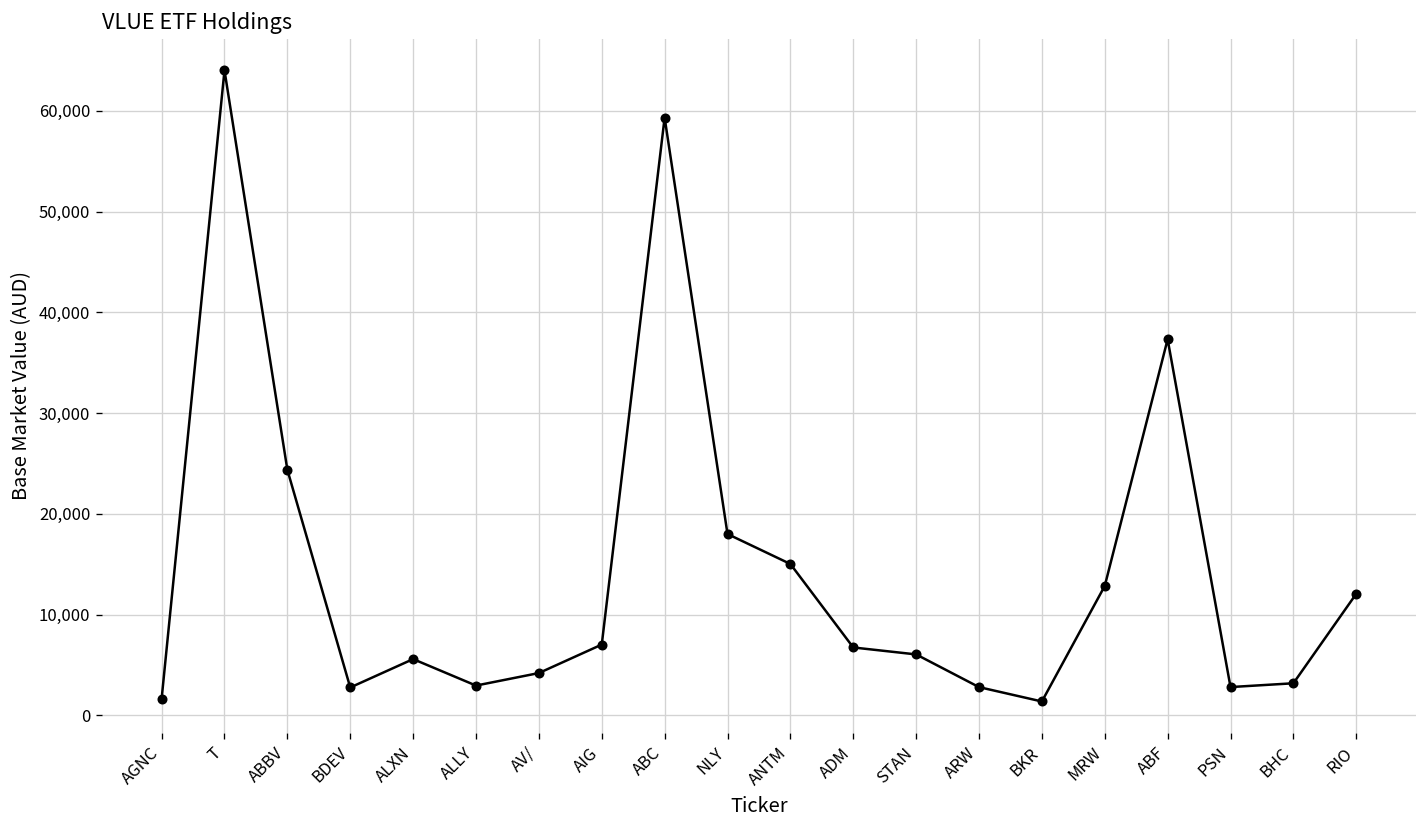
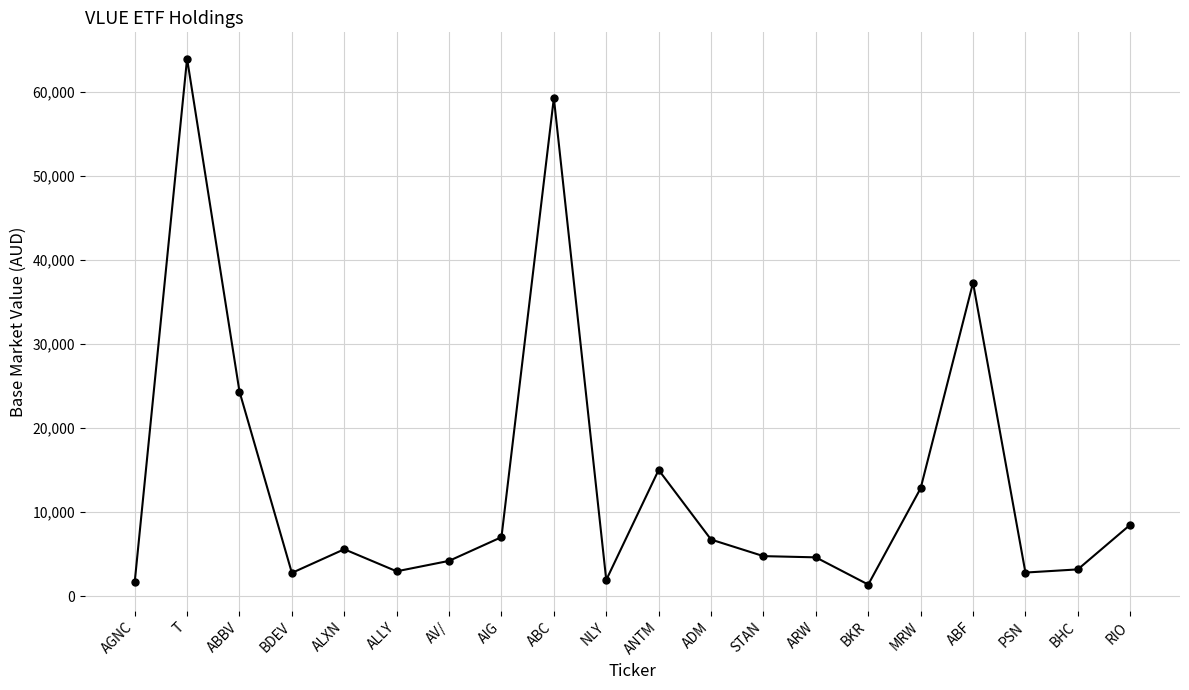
NLY: 18,000 -> 2,000
STAN: 6,000 -> 5,000
ARW: 3,000 -> 5,000
RIO: 12,000 -> 8,000
